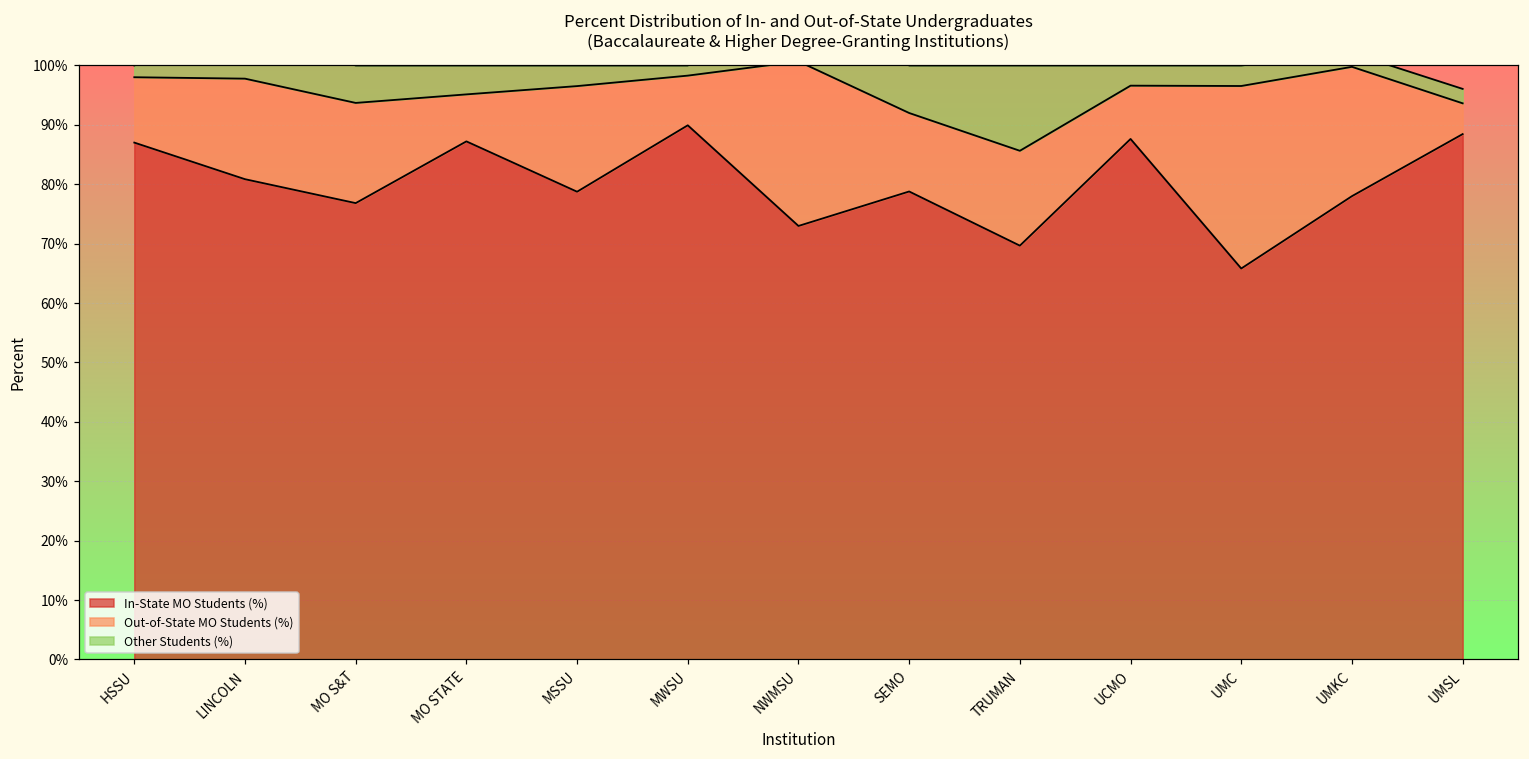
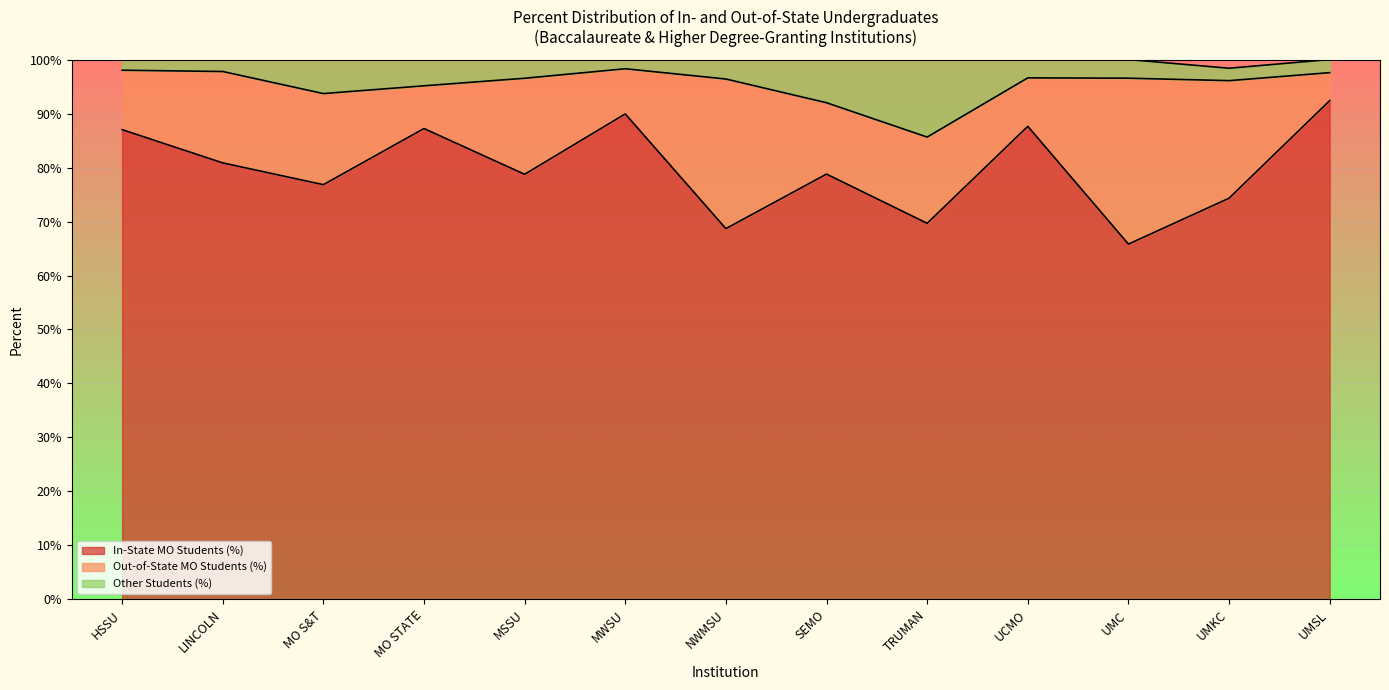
In-State MO Students (%), NWMSU: 73% -> 69%
In-State MO Students (%), UMKC: 78% -> 74%
In-State MO Students (%), UMSL: 88% -> 92%
